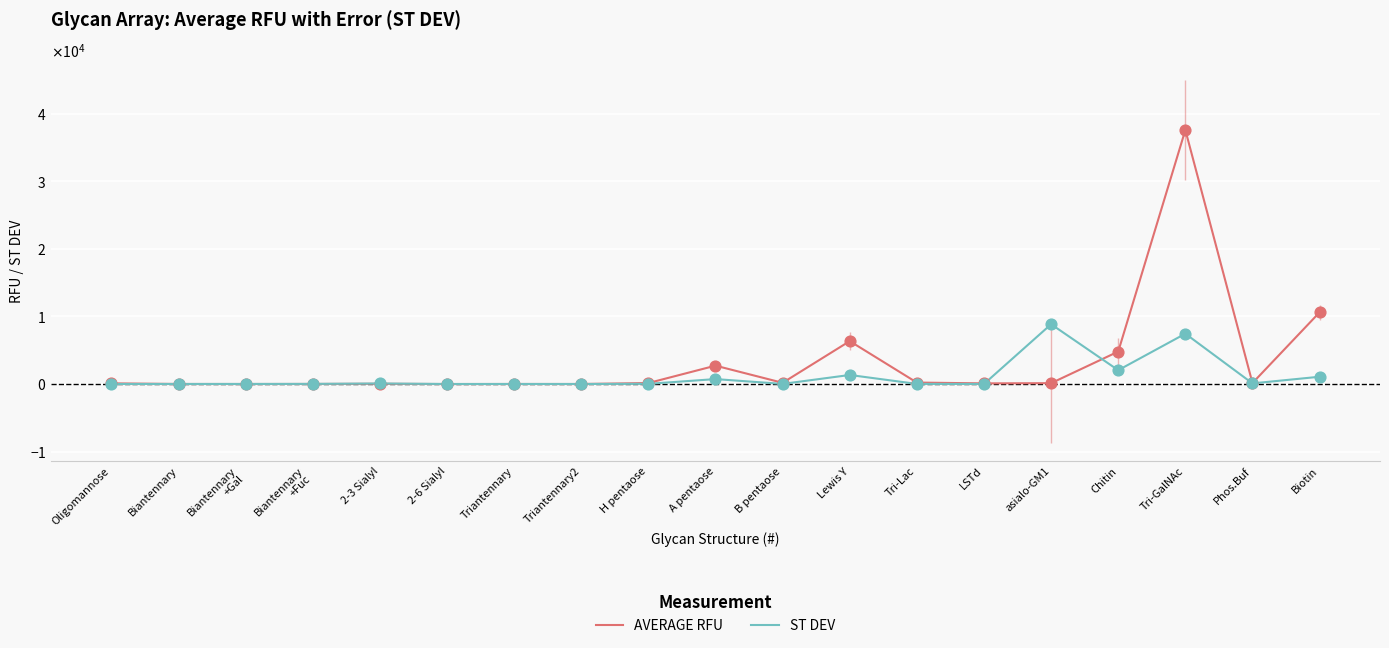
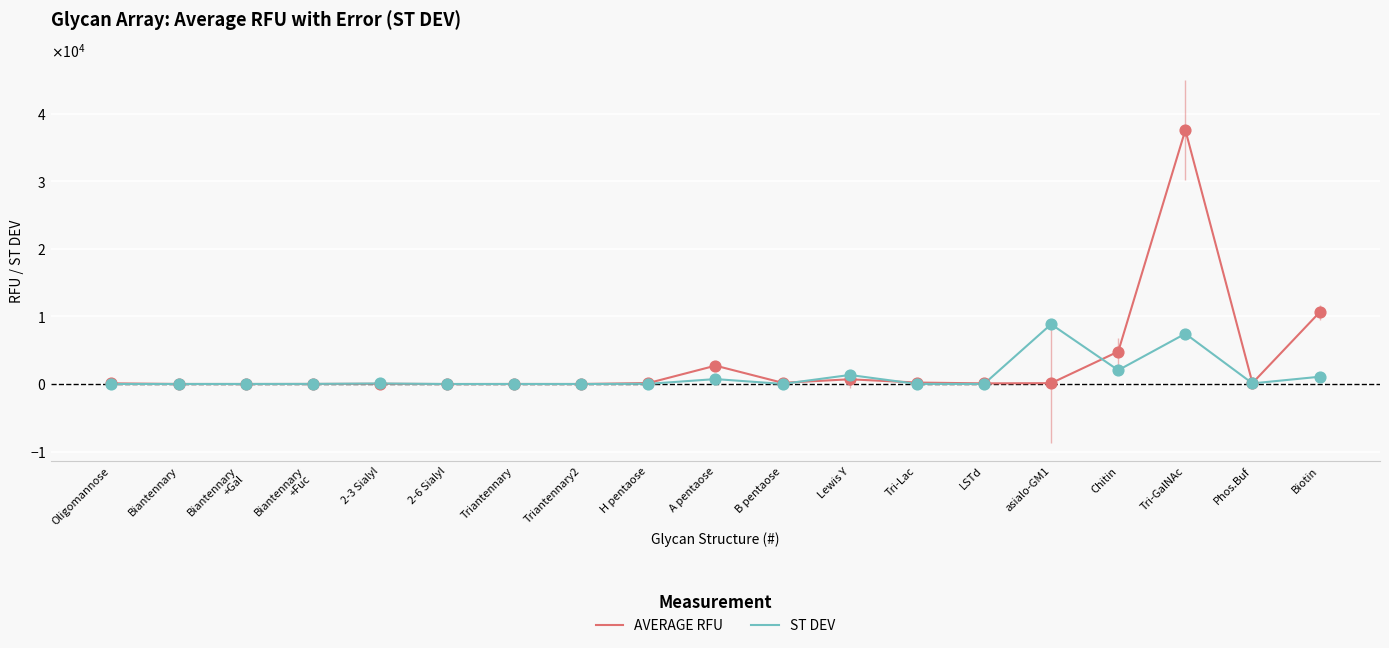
AVERAGE RFU, Lewis Y: 6000 -> 1000
